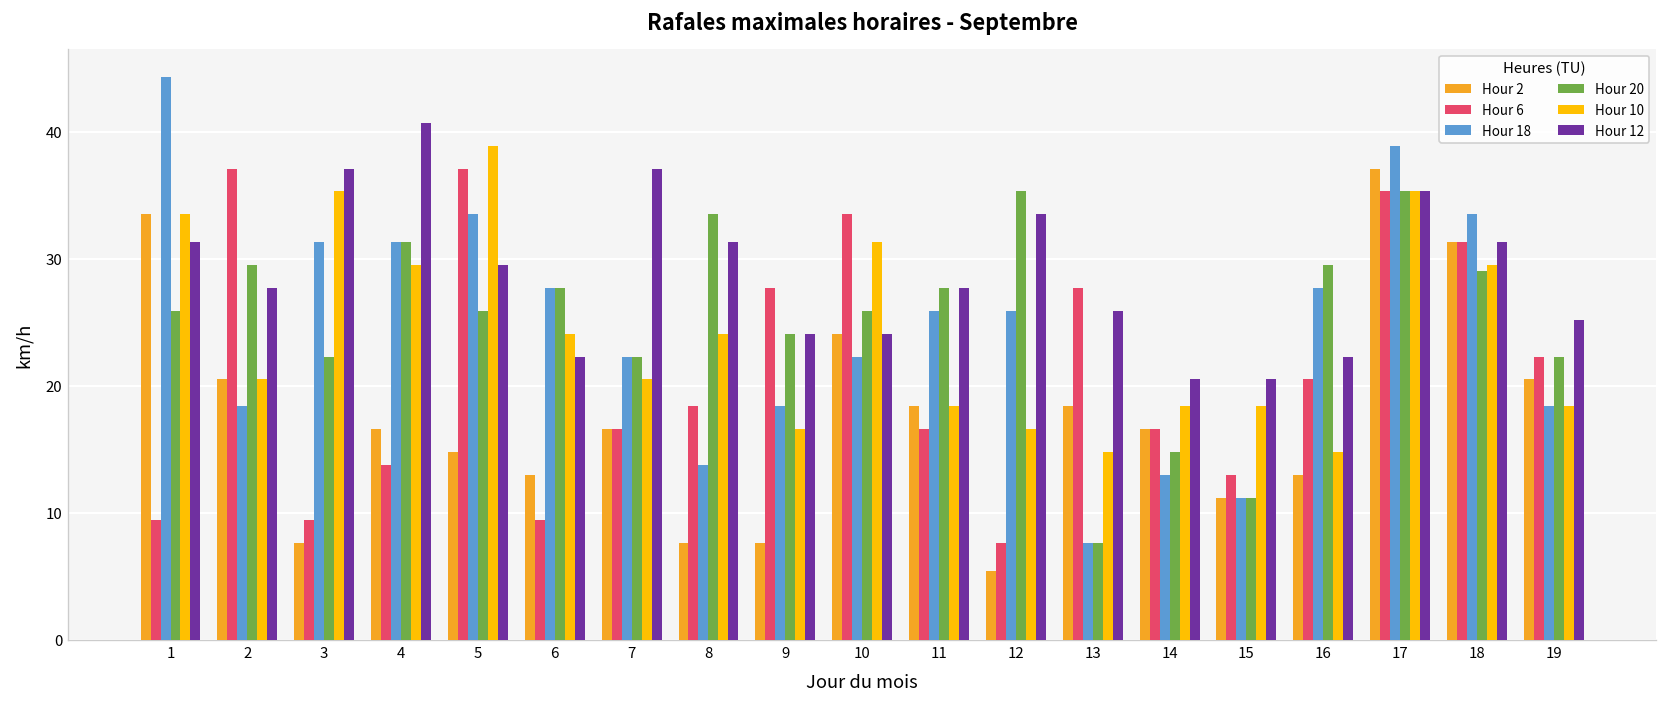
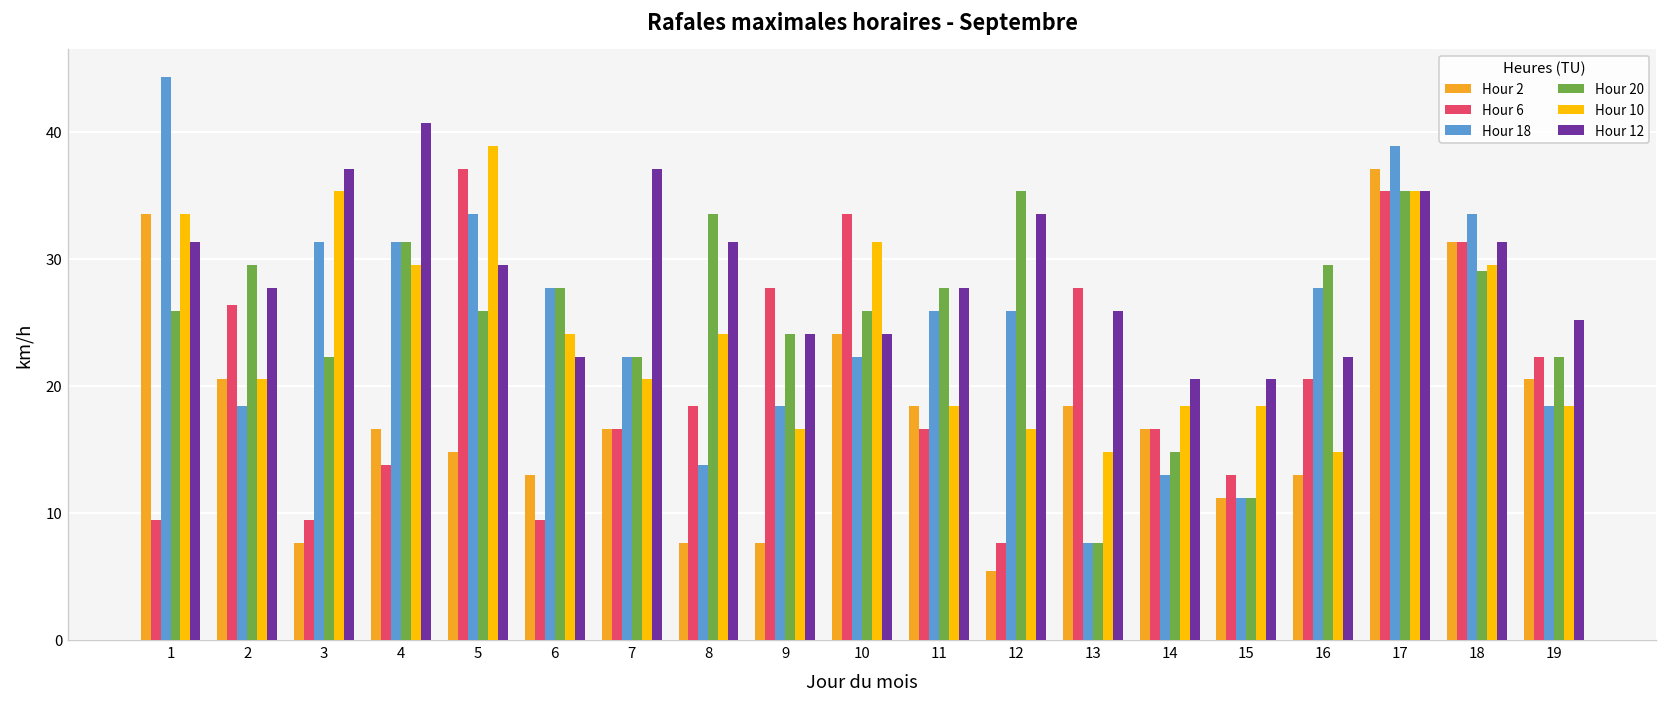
Hour 6, 2: 37.1 -> 26.4
